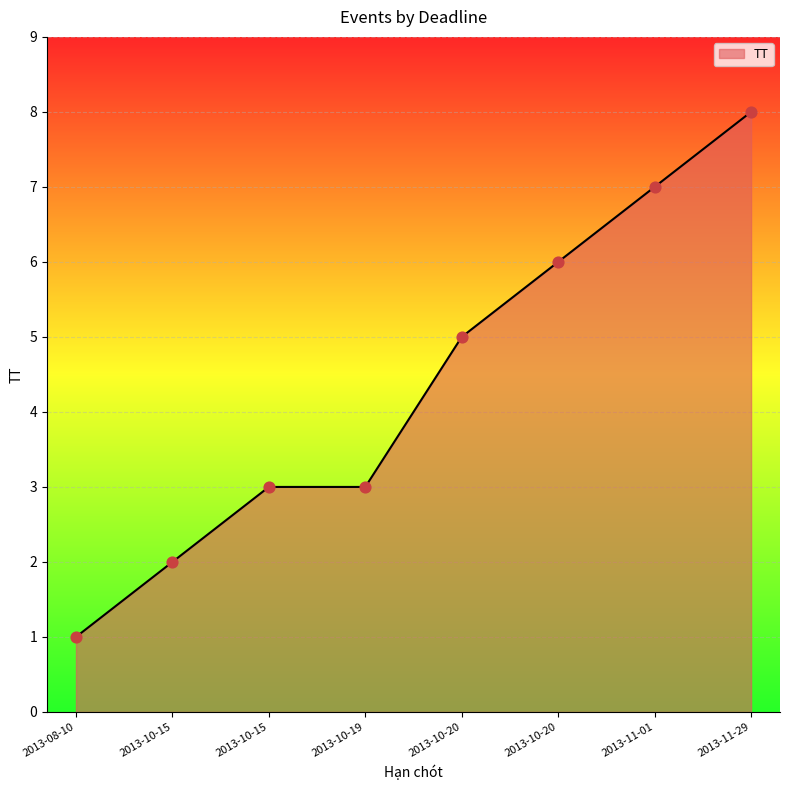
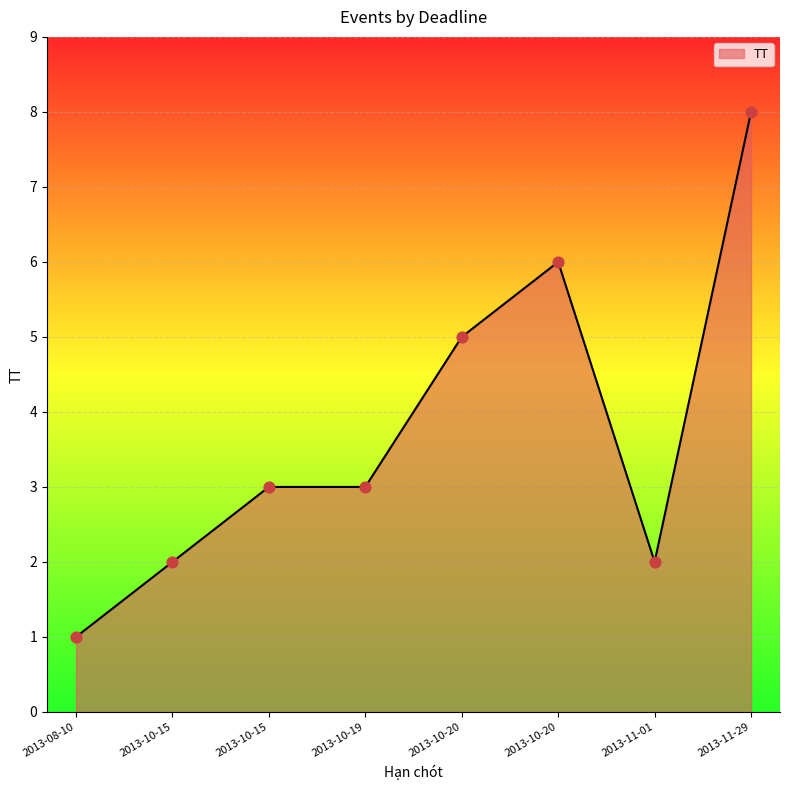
2013-11-01: 7 -> 2
